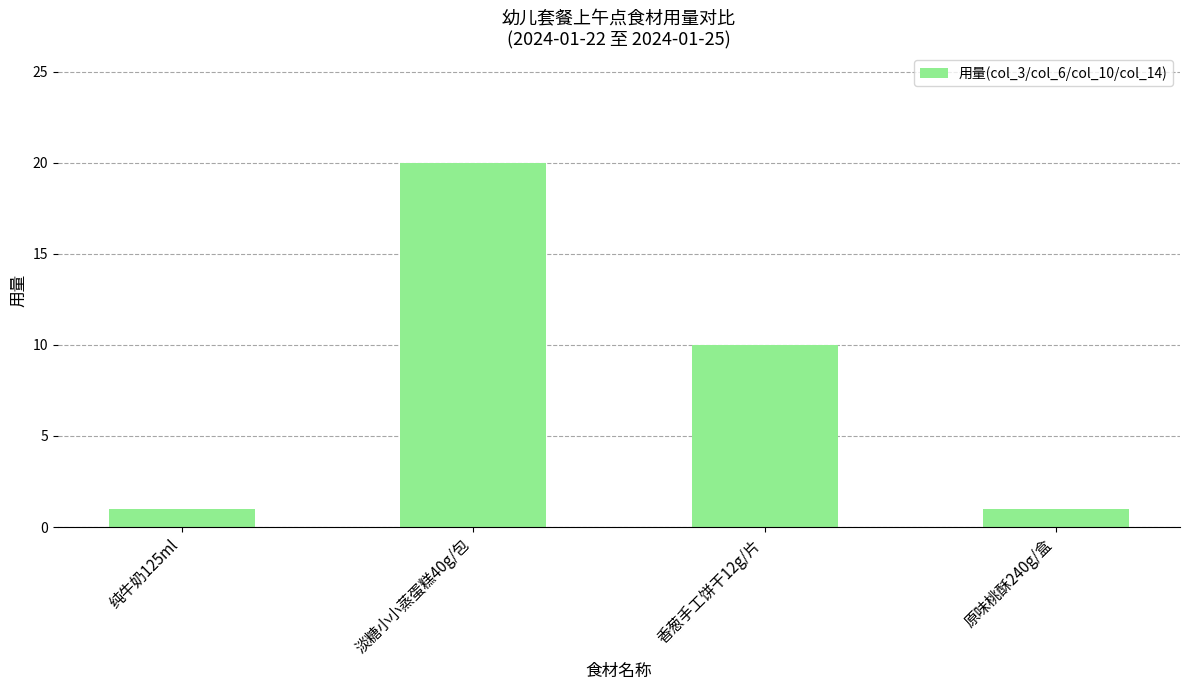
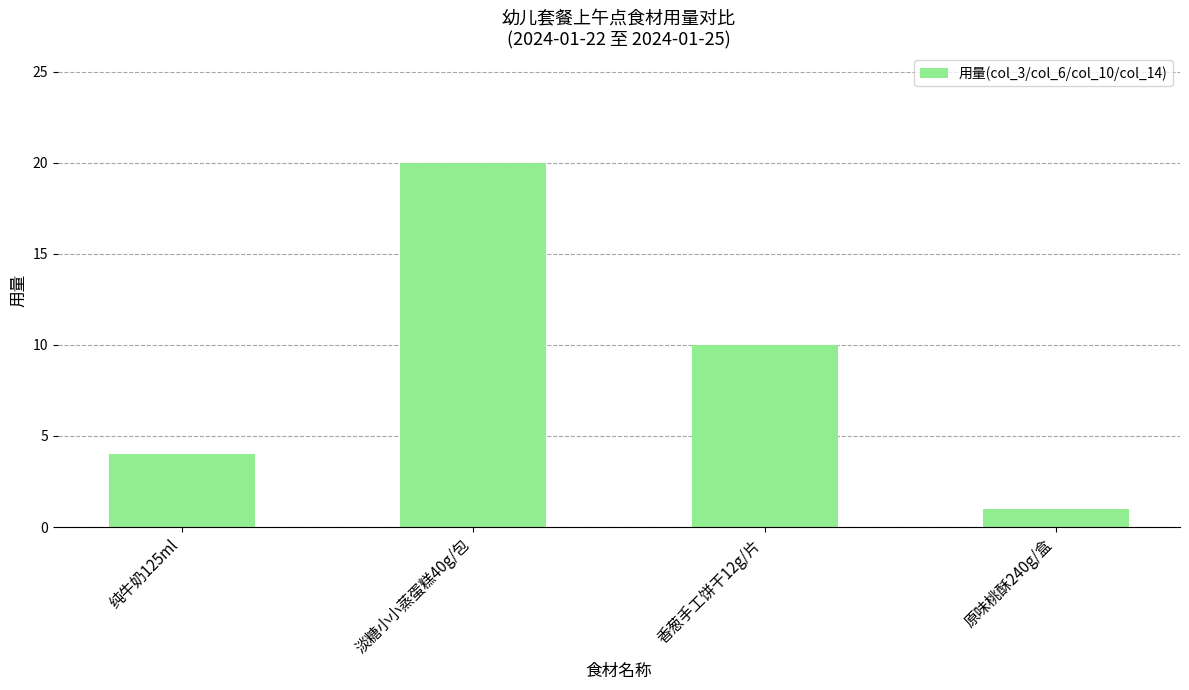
纯牛奶125ml: 1 -> 4
